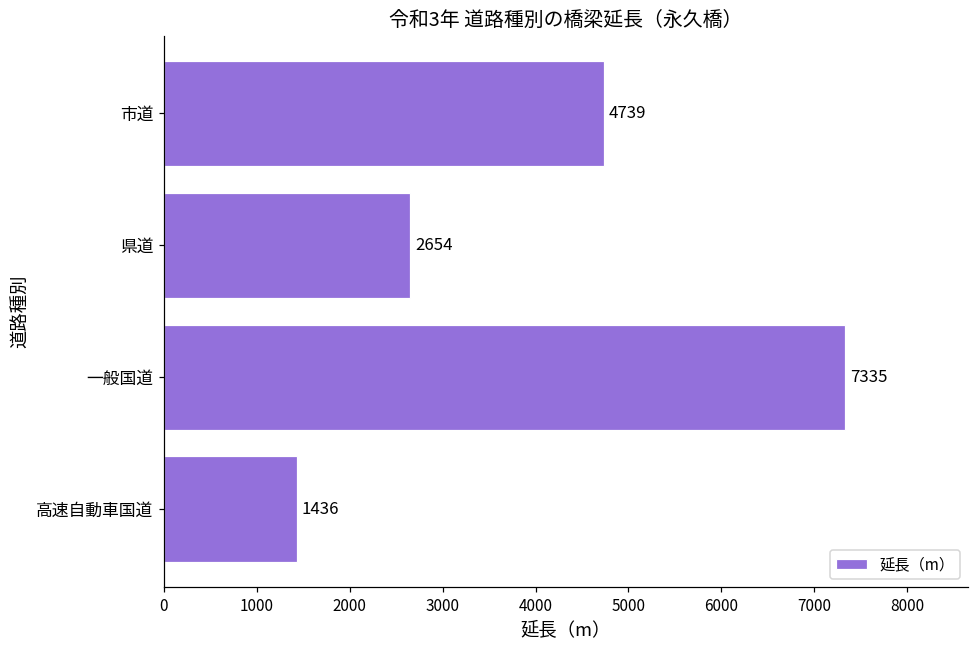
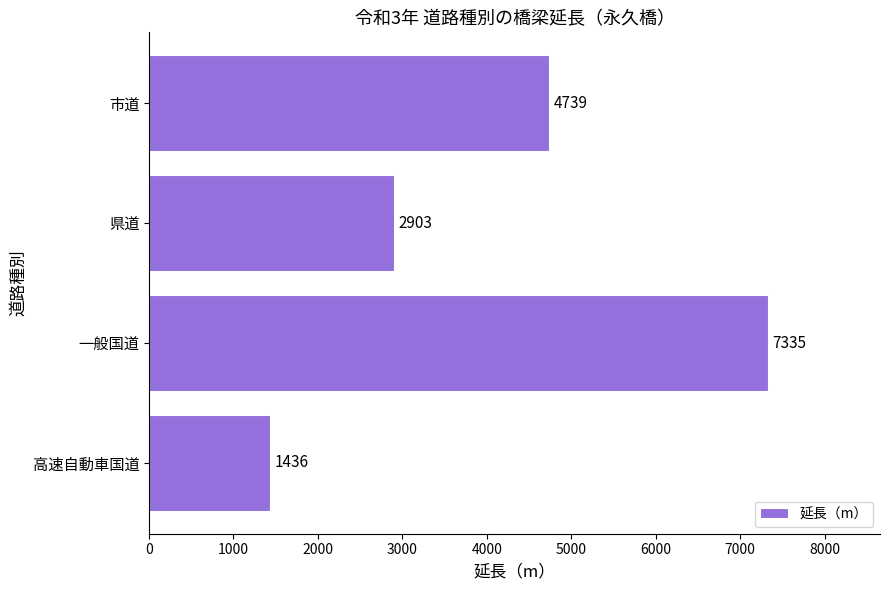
県道: 2654 -> 2903
